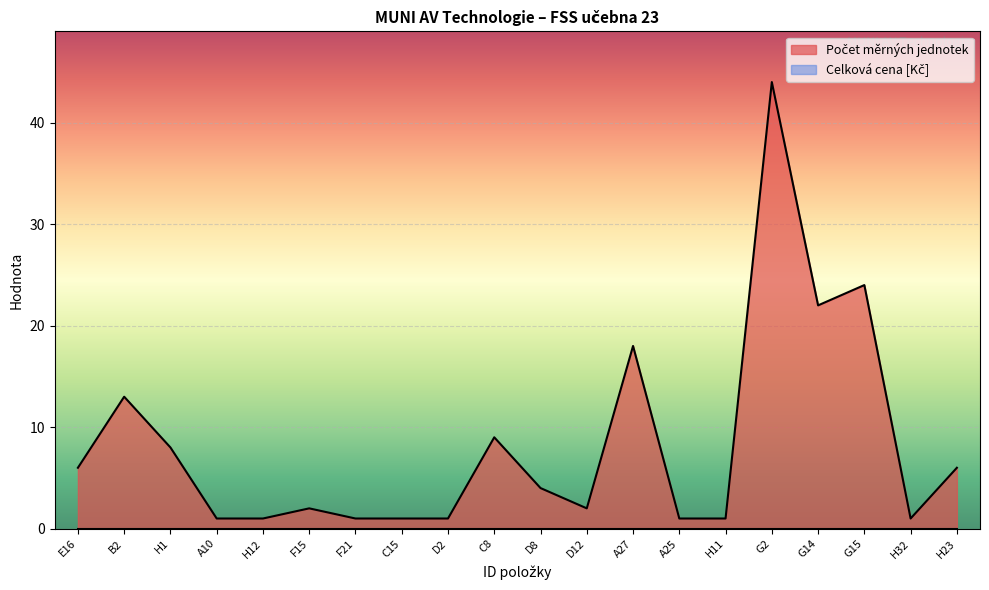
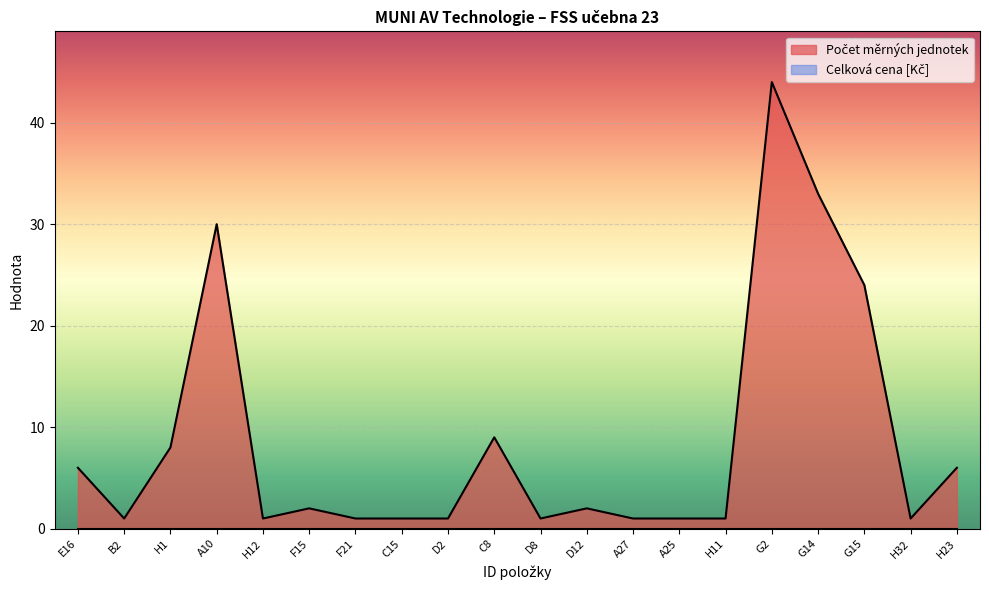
Počet měrných jednotek, B2: 13 -> 1
Počet měrných jednotek, A10: 1 -> 30
Počet měrných jednotek, D8: 4 -> 1
Počet měrných jednotek, A27: 18 -> 1
Počet měrných jednotek, G14: 22 -> 33
